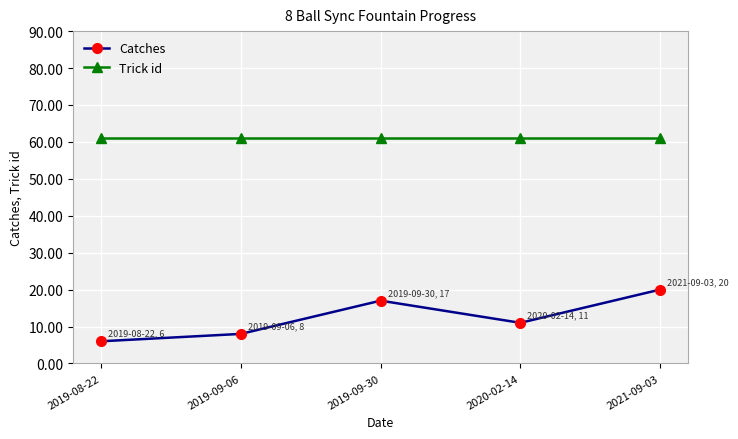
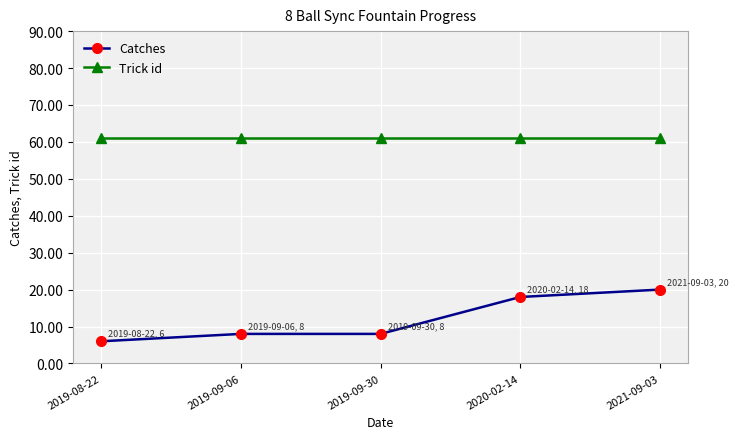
Catches, 2019-09-30: 17 -> 8
Catches, 2020-02-14: 11 -> 18
